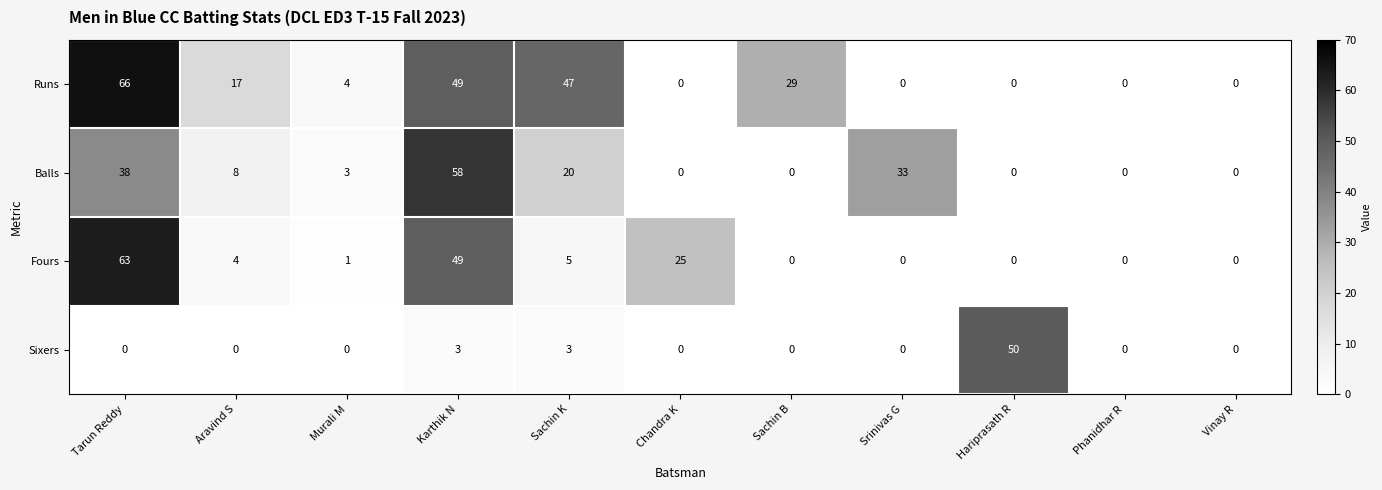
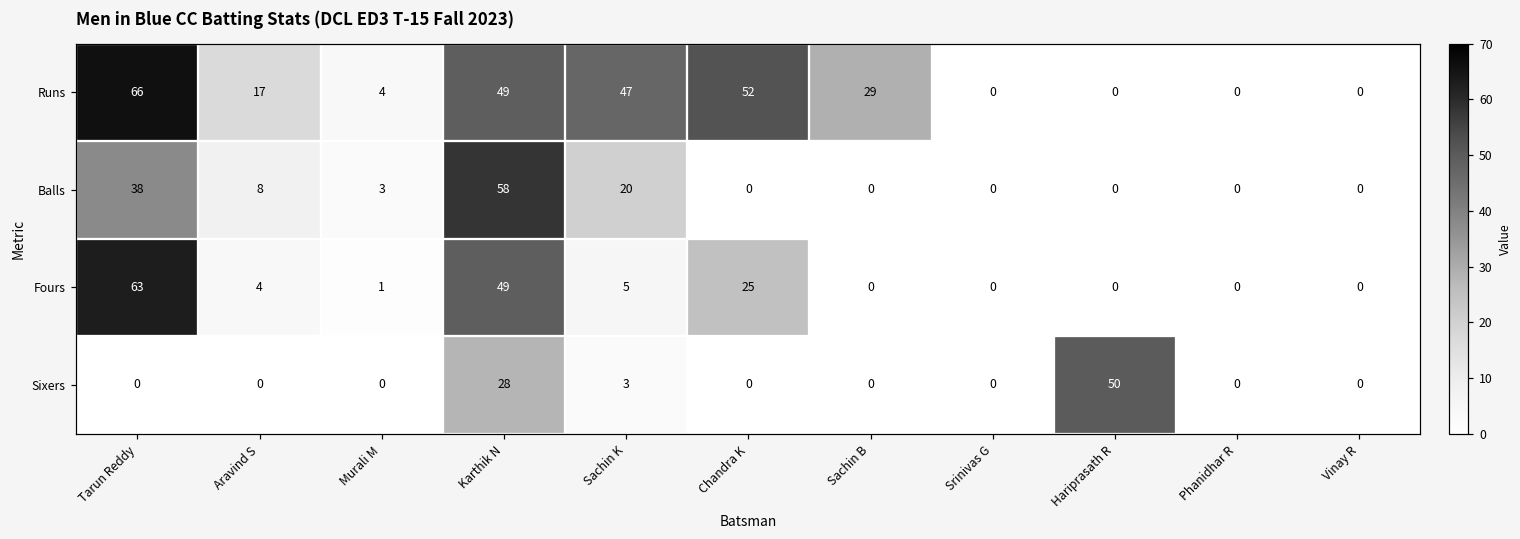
Runs, Chandra K: 0 -> 52
Balls, Srinivas G: 33 -> 0
Sixers, Karthik N: 3 -> 28
